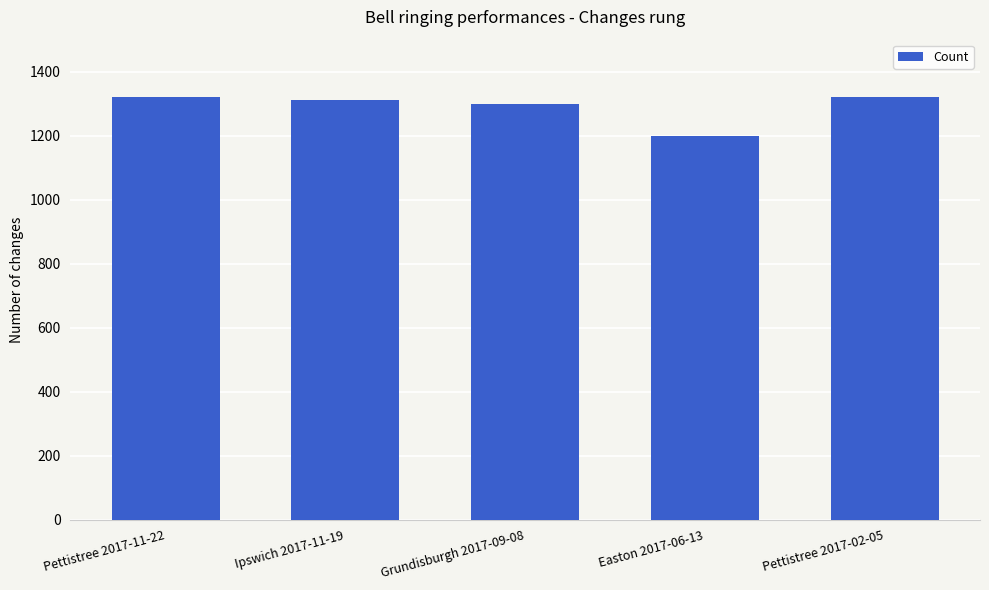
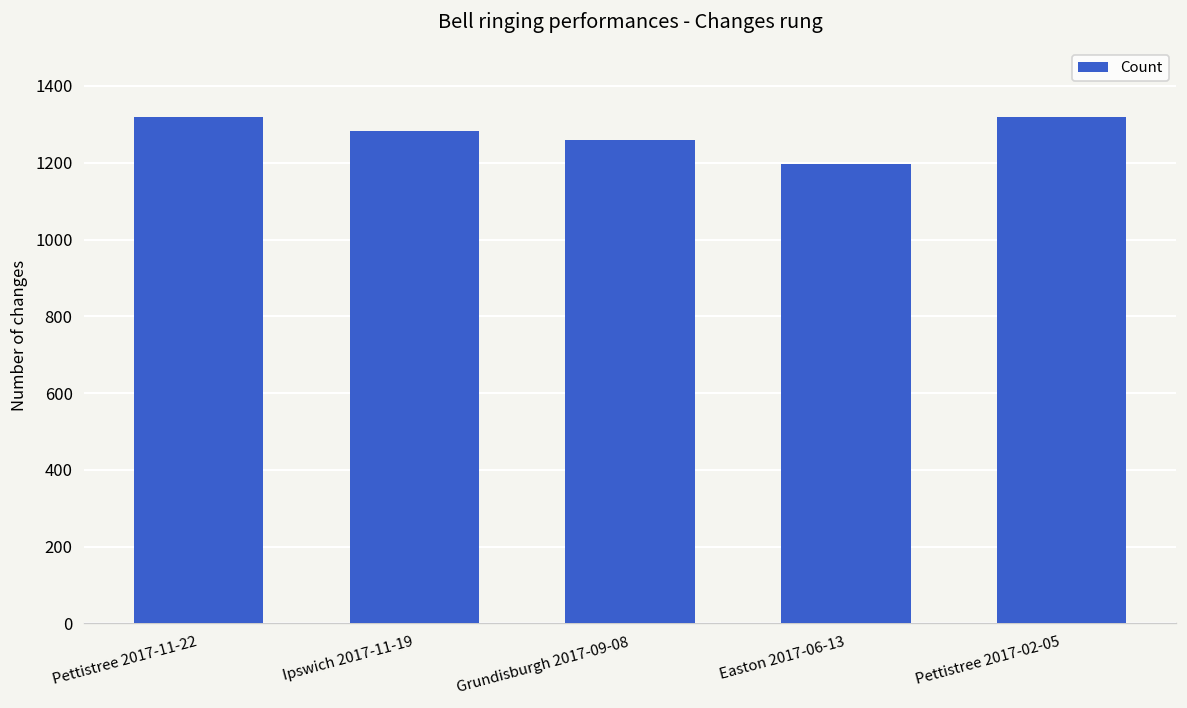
Ipswich 2017-11-19: 1310 -> 1280
Grundisburgh 2017-09-08: 1300 -> 1260
